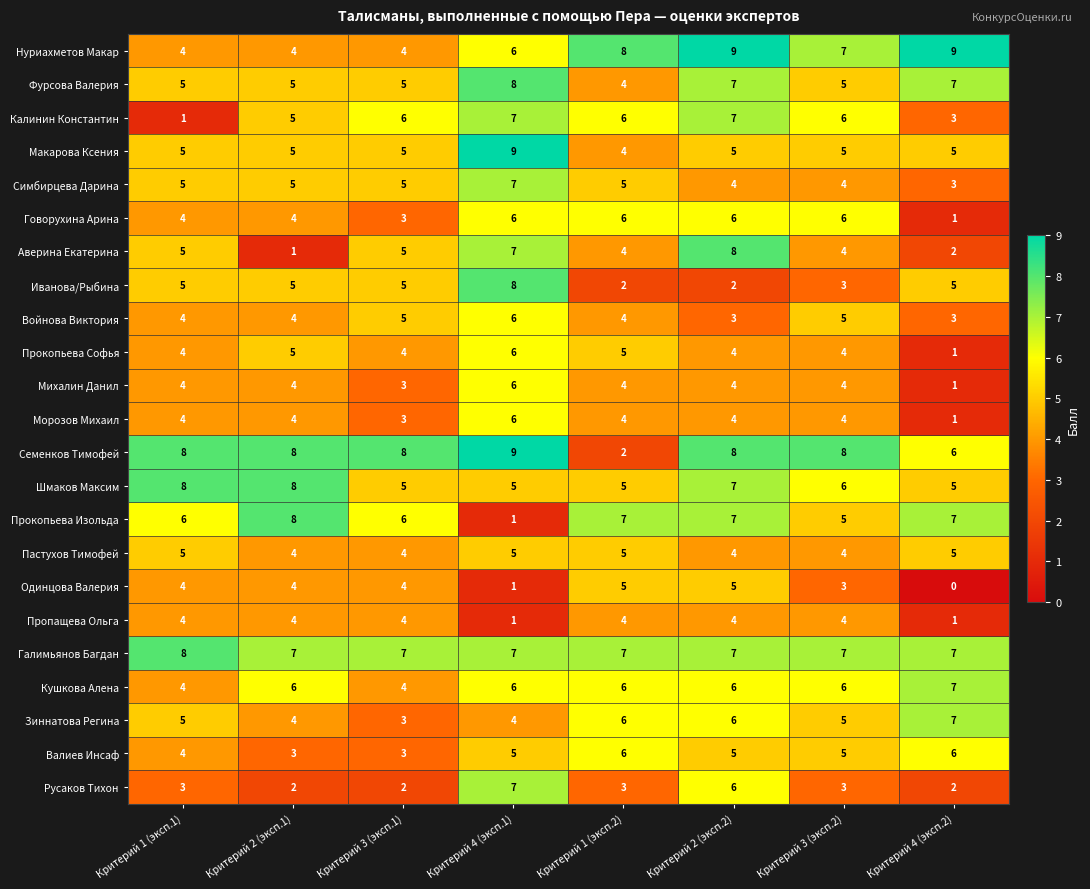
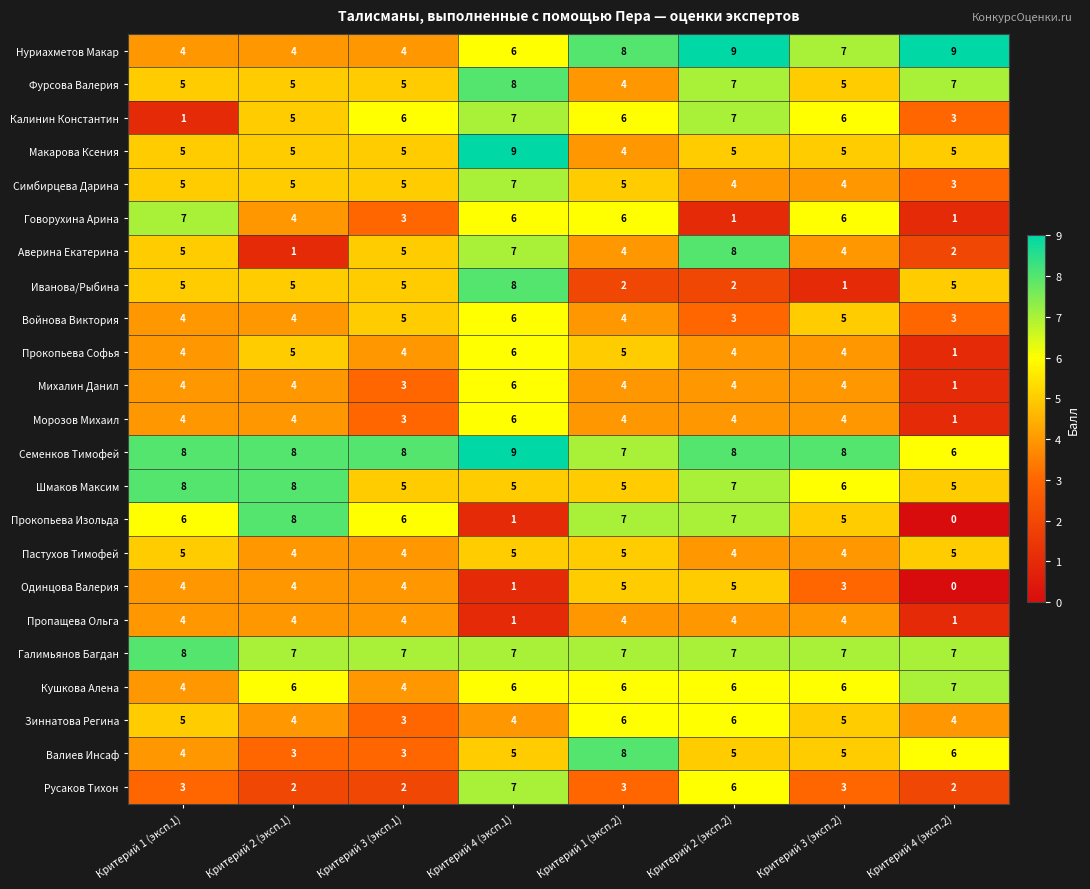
Говорухина Арина, Критерий 1 (эксп.1): 4 -> 7
Говорухина Арина, Критерий 2 (эксп.2): 6 -> 1
Иванова/Рыбина, Критерий 3 (эксп.2): 3 -> 1
Семенков Тимофей, Критерий 1 (эксп.2): 2 -> 7
Прокопьева Изольда, Критерий 4 (эксп.2): 7 -> 0
Зиннатова Регина, Критерий 4 (эксп.2): 7 -> 4
Валиев Инсаф, Критерий 1 (эксп.2): 6 -> 8
